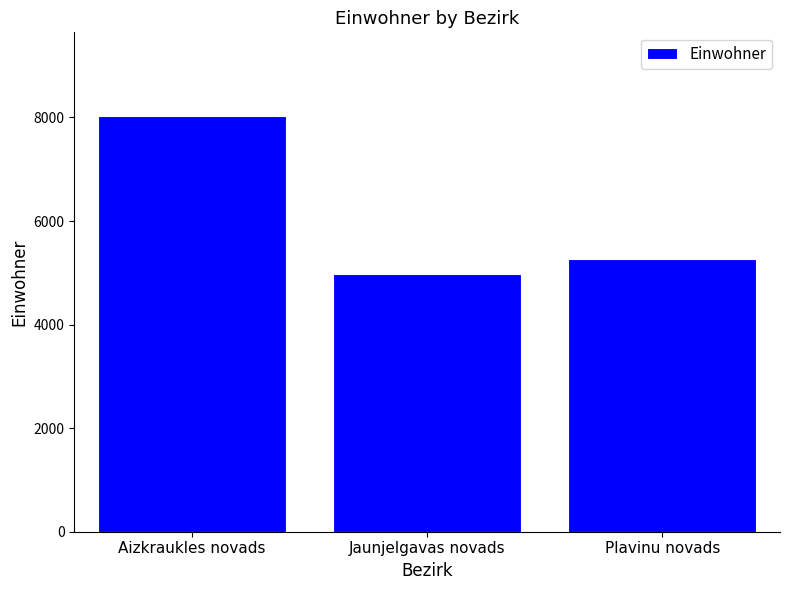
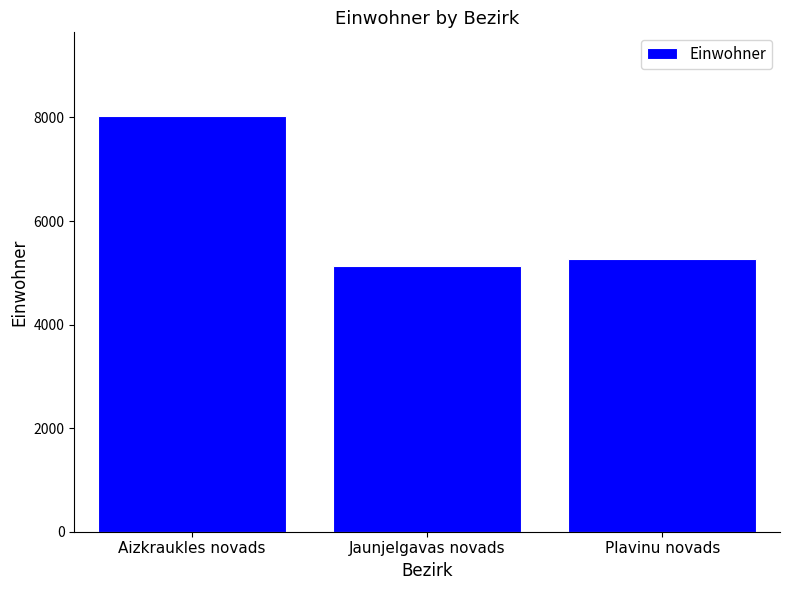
Jaunjelgavas novads: 5000 -> 5100
